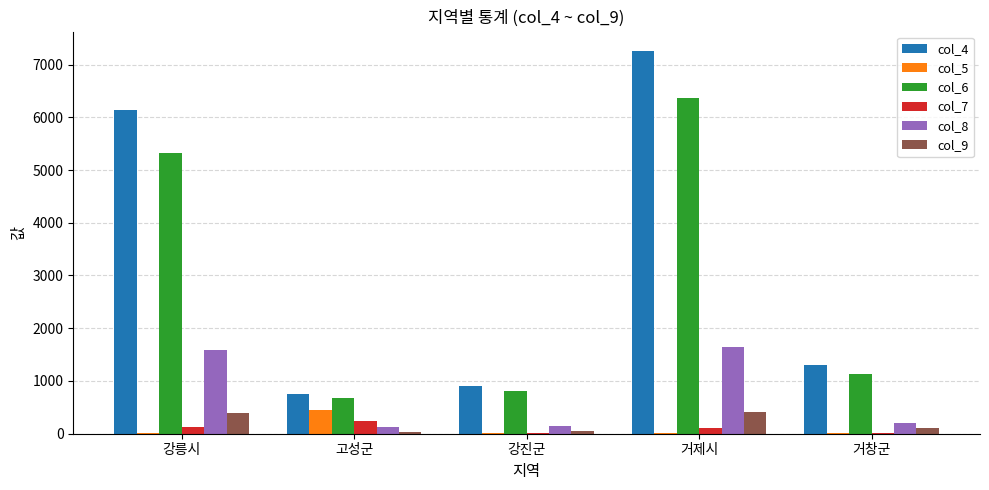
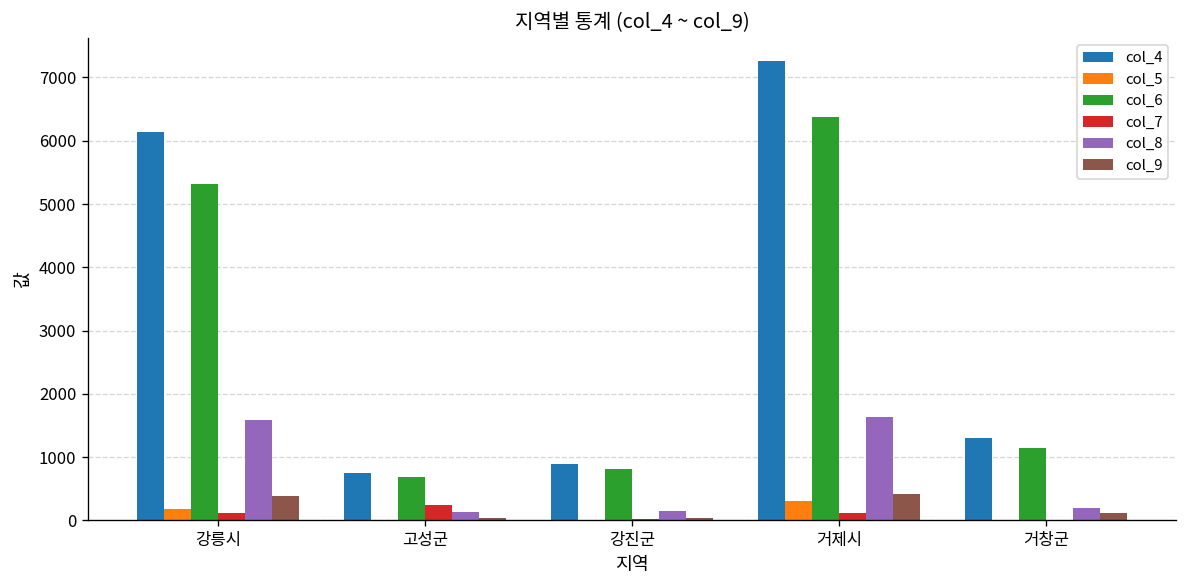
col_5, 강릉시: 0 -> 200
col_5, 고성군: 500 -> 0
col_5, 거제시: 0 -> 300
